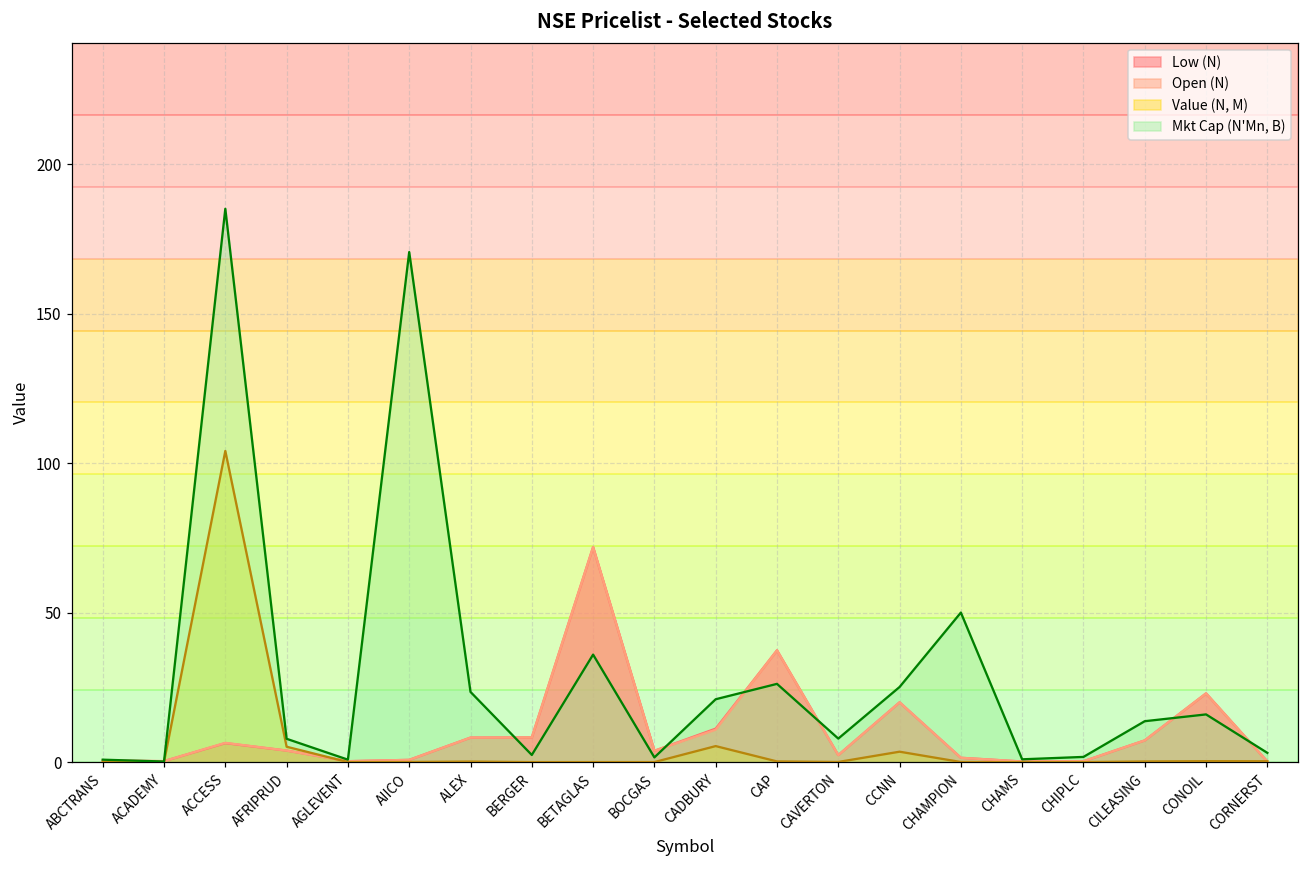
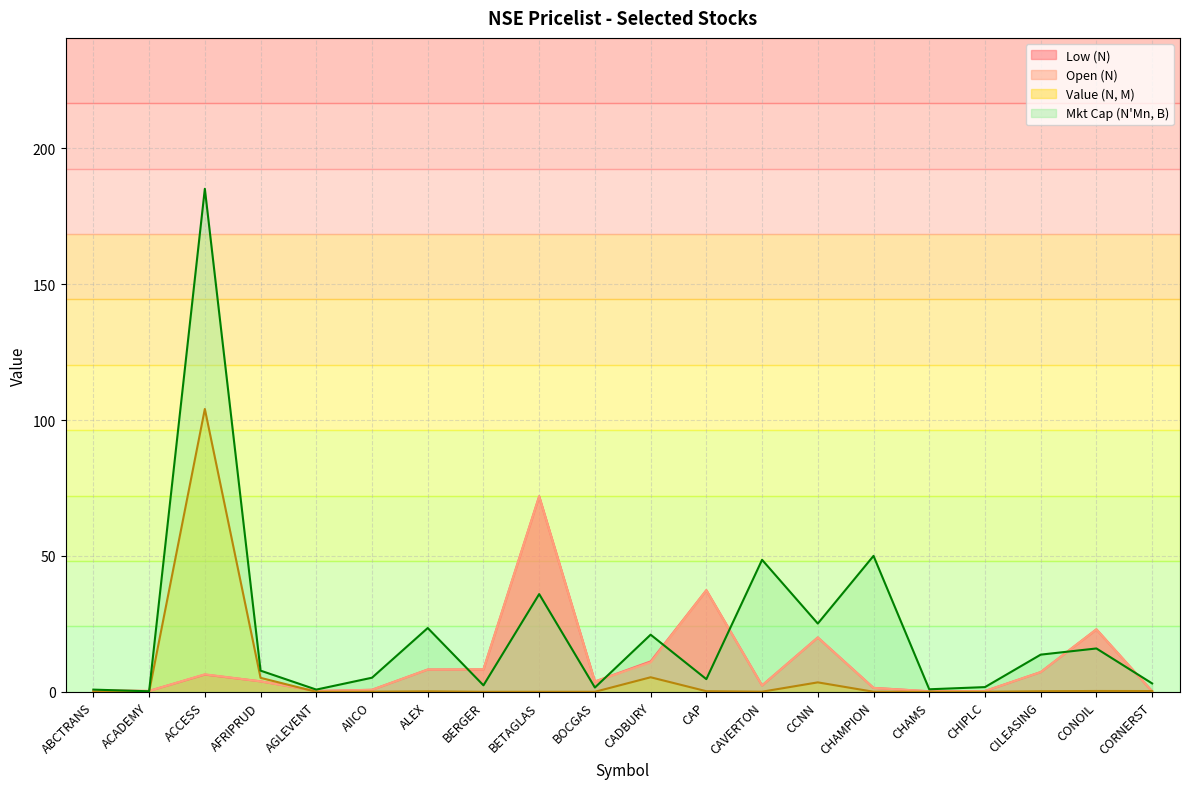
Mkt Cap (N'Mn, B), AIICO: 171 -> 5
Mkt Cap (N'Mn, B), CAP: 26 -> 5
Mkt Cap (N'Mn, B), CAVERTON: 8 -> 49
